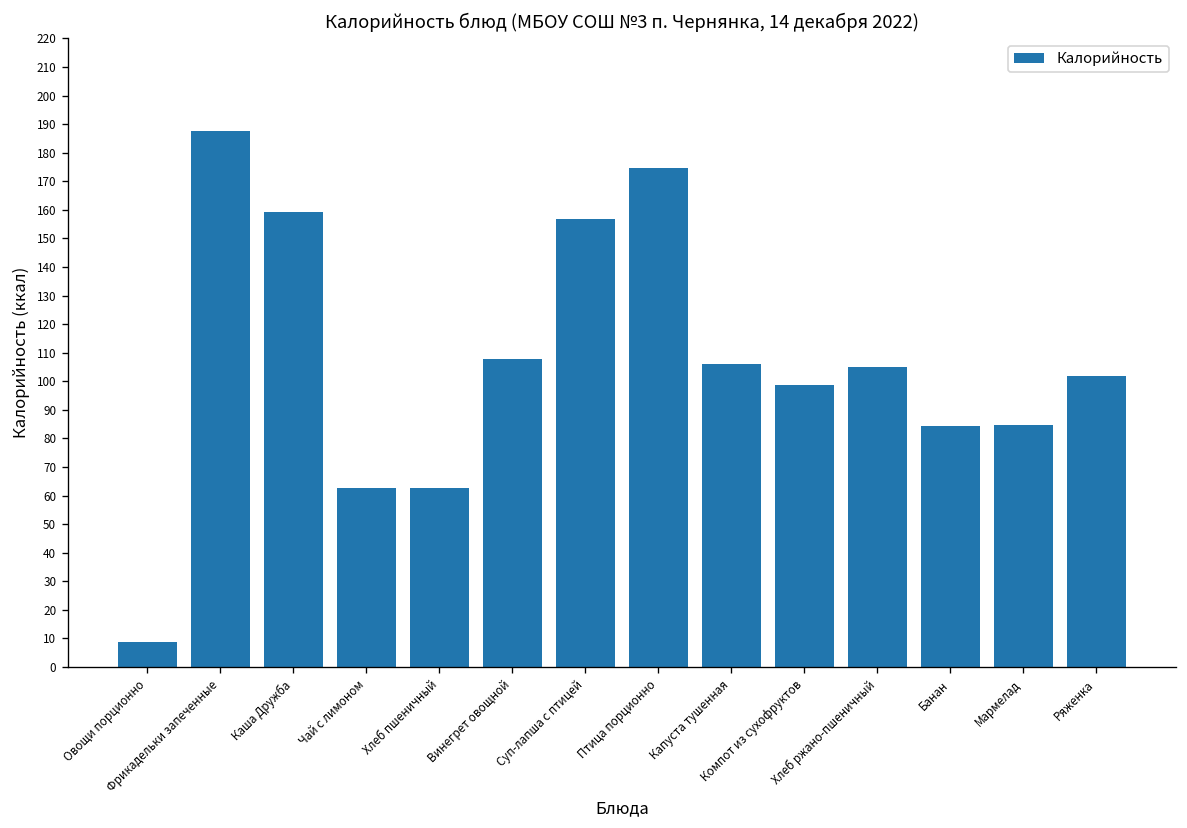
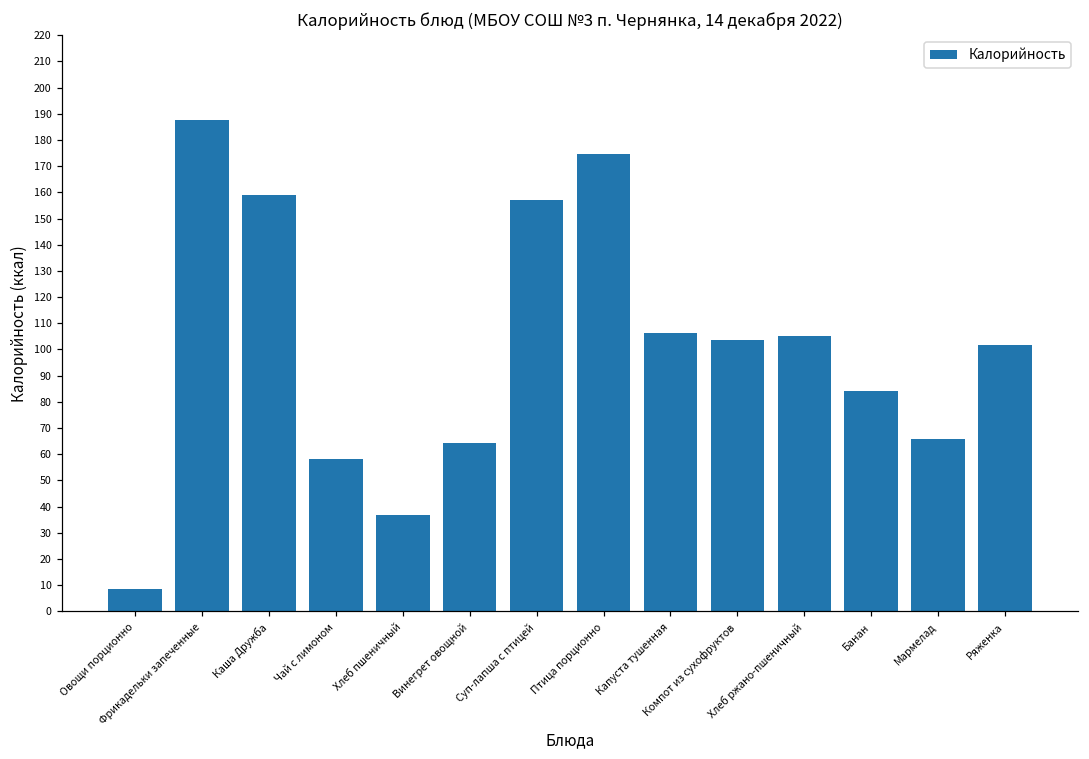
Чай с лимоном: 62 -> 58
Хлеб пшеничный: 63 -> 37
Винегрет овощной: 108 -> 64
Компот из сухофруктов: 99 -> 104
Мармелад: 85 -> 66
